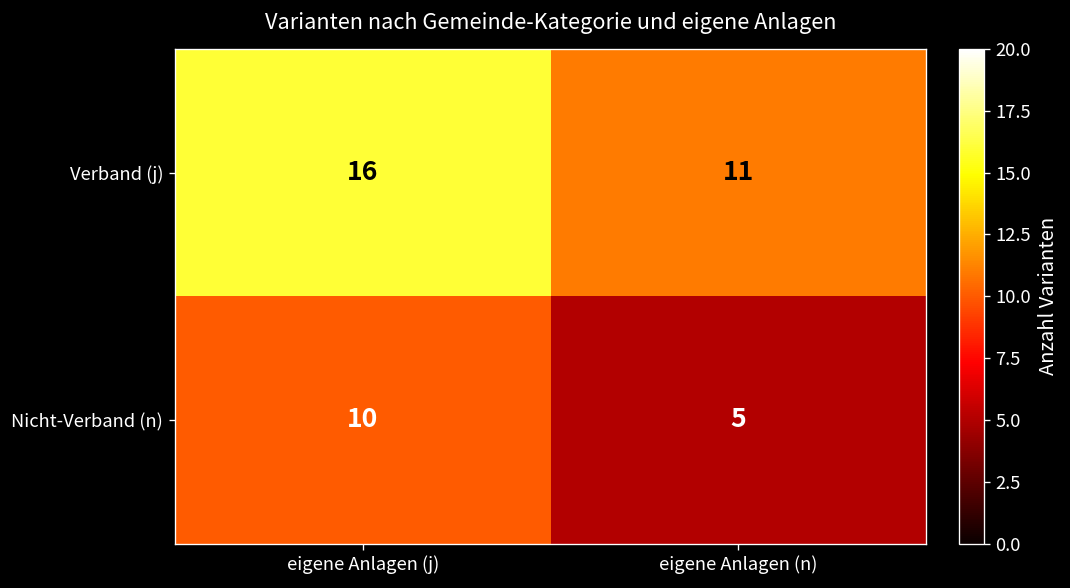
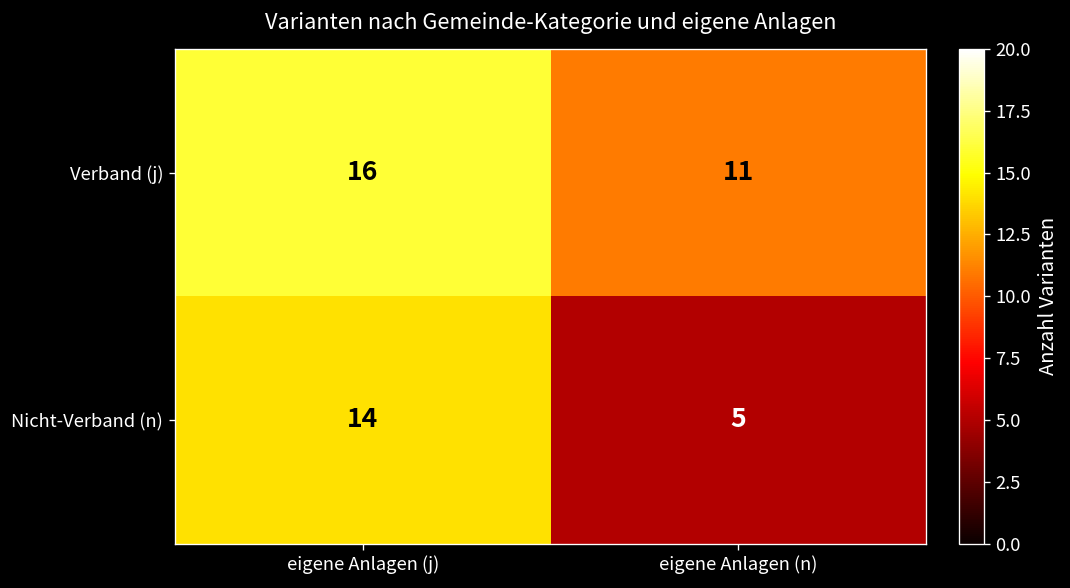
Nicht-Verband (n), eigene Anlagen (j): 10 -> 14
